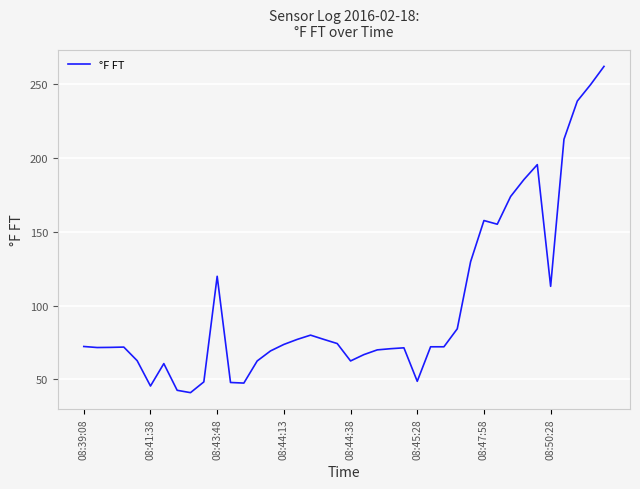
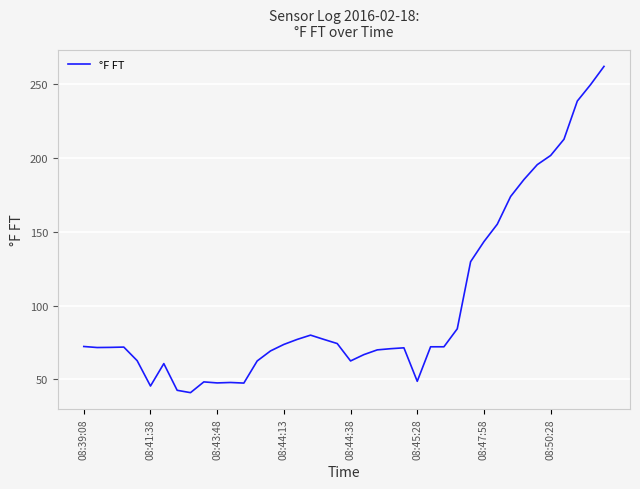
08:43:48: 120 -> 48
08:47:58: 158 -> 143
08:50:28: 113 -> 202
